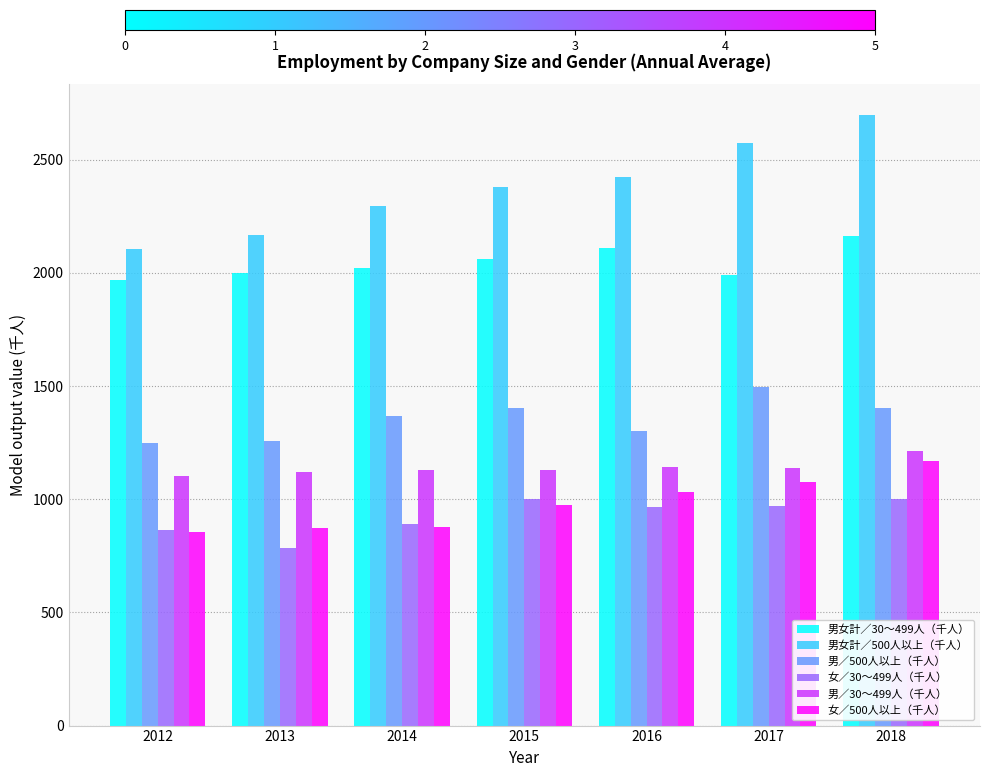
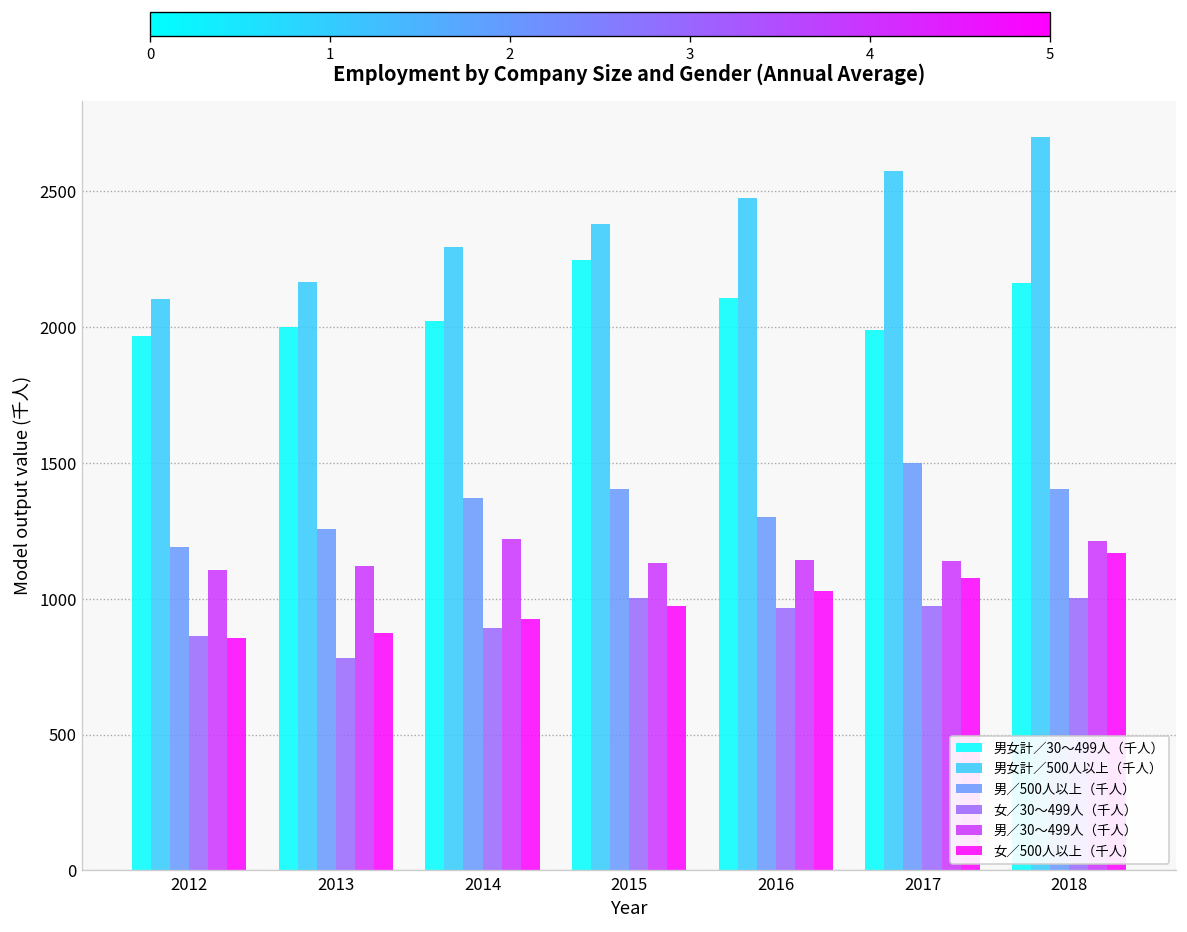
男／500人以上（千人）, 2012: 1250 -> 1190
男／30～499人（千人）, 2014: 1130 -> 1220
女／500人以上（千人）, 2014: 880 -> 930
男女計／30～499人（千人）, 2015: 2060 -> 2250
男女計／500人以上（千人）, 2016: 2430 -> 2470
